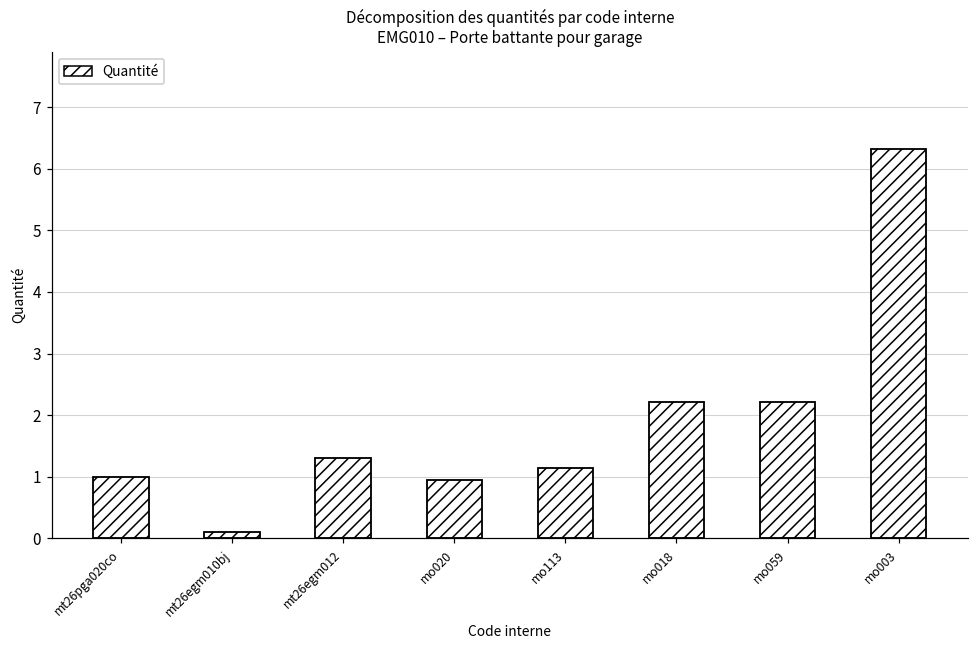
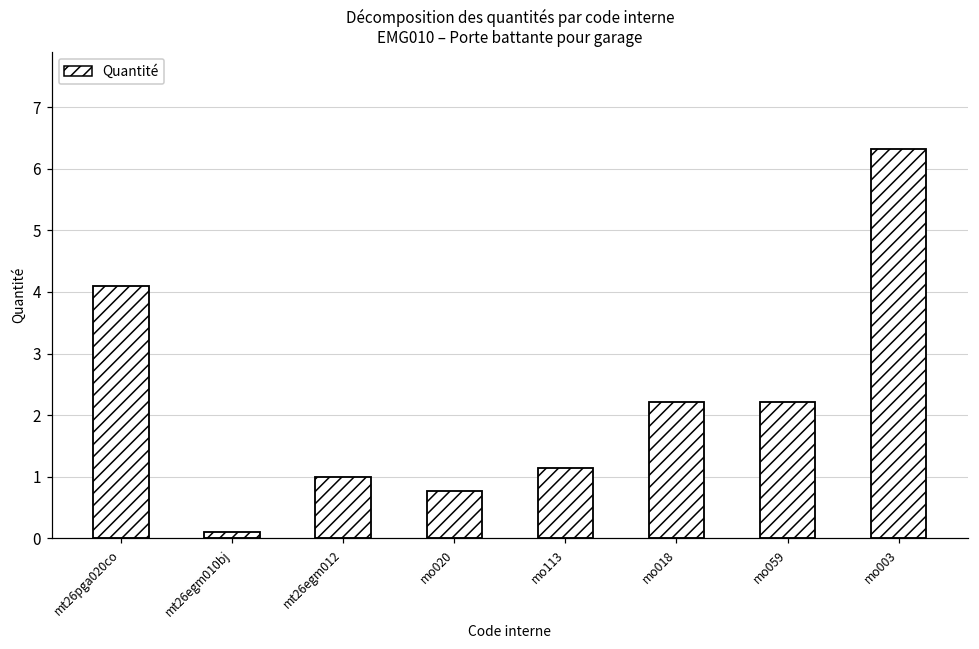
mt26pga020co: 1.0 -> 4.1
mt26egm012: 1.3 -> 1.0
mo020: 0.9 -> 0.8
